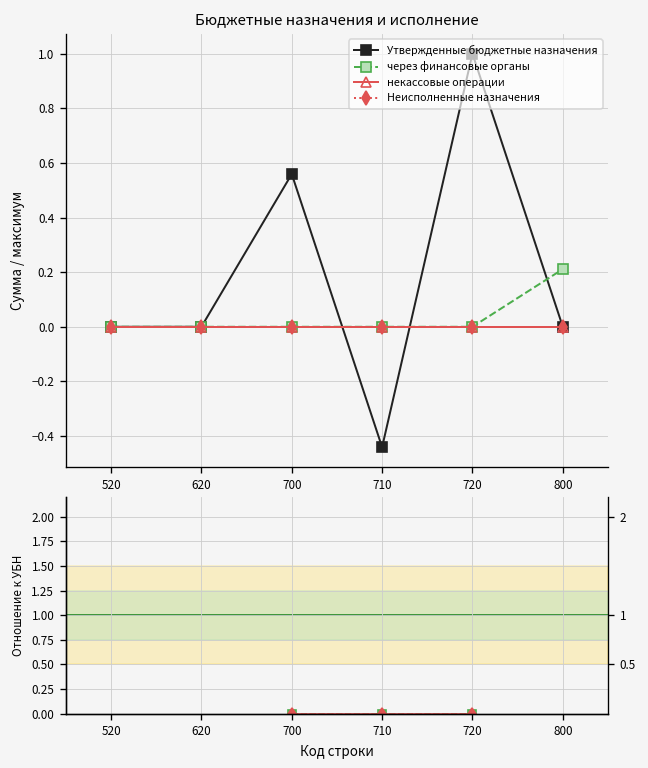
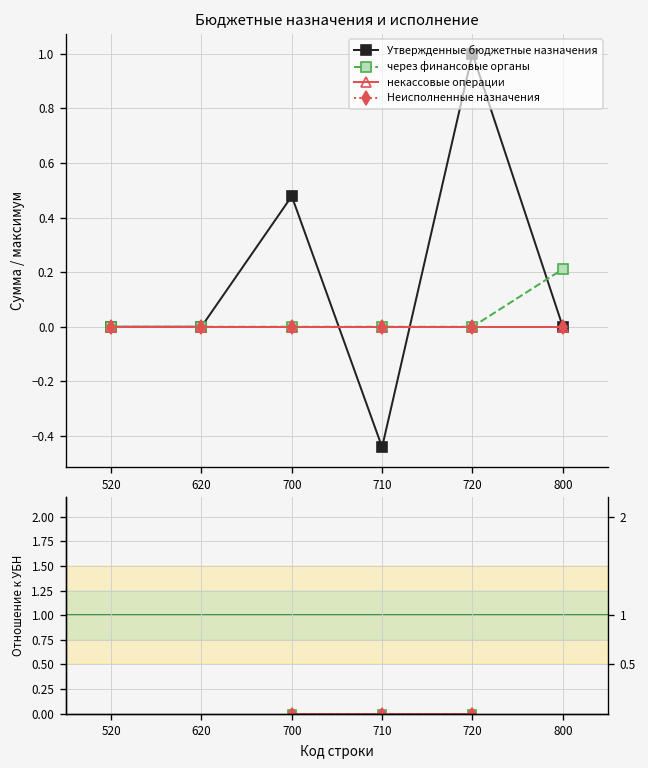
Бюджетные назначения и исполнение, Утвержденные бюджетные назначения, 700: 0.56 -> 0.48
